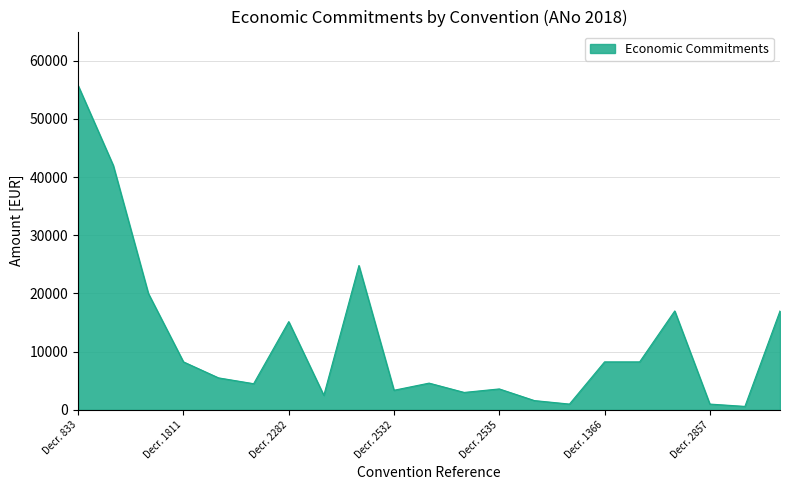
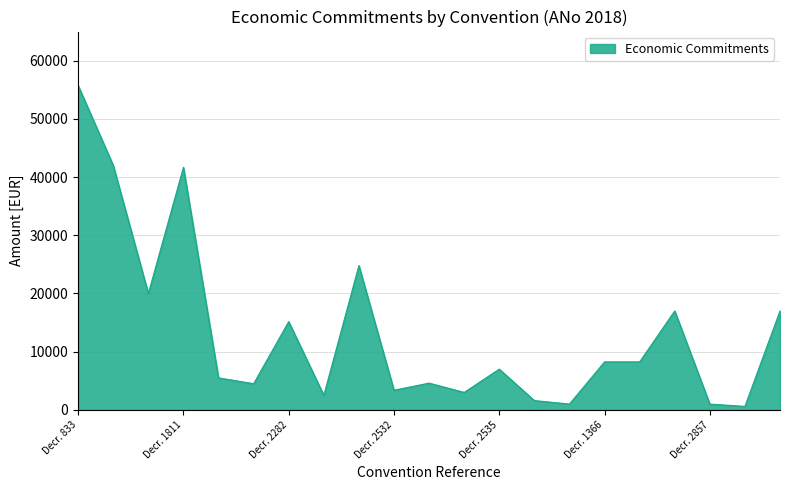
Decr. 1811: 8000 -> 42000
Decr. 2535: 4000 -> 7000
